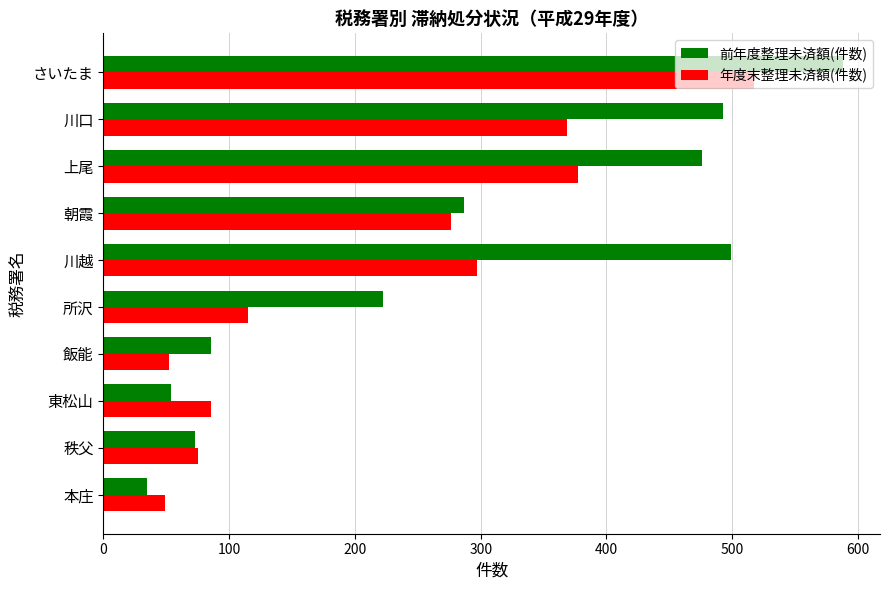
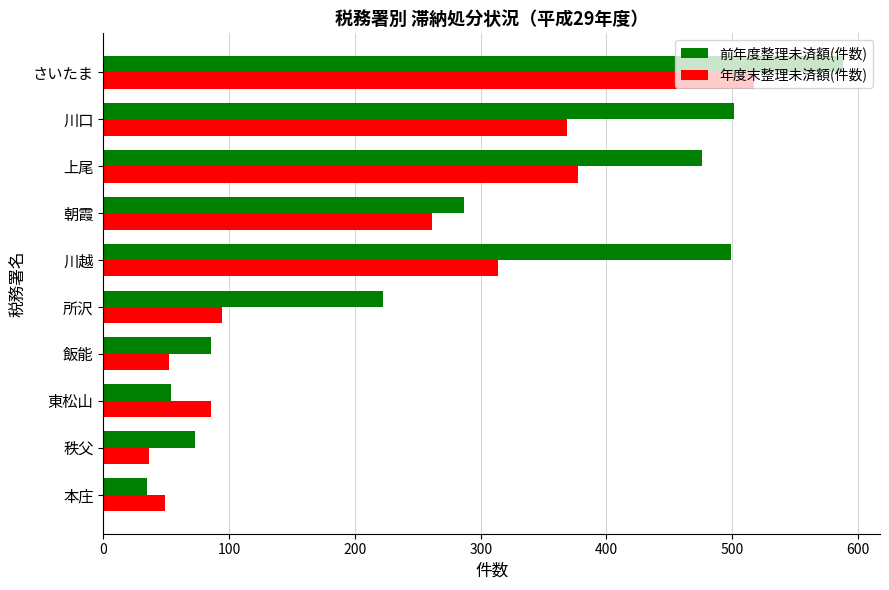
前年度整理未済額(件数), 川口: 493 -> 501
年度末整理未済額(件数), 朝霞: 276 -> 261
年度末整理未済額(件数), 川越: 297 -> 314
年度末整理未済額(件数), 所沢: 115 -> 94
年度末整理未済額(件数), 秩父: 75 -> 36
